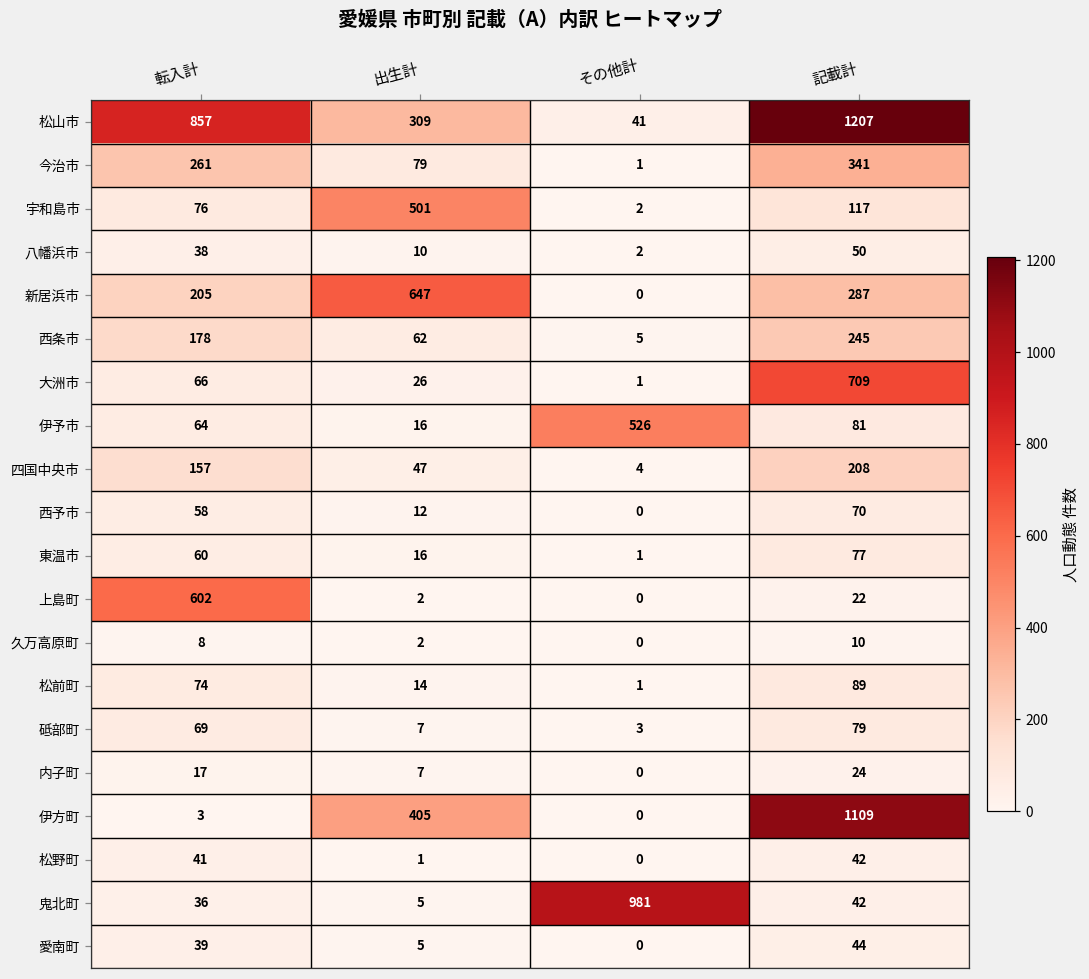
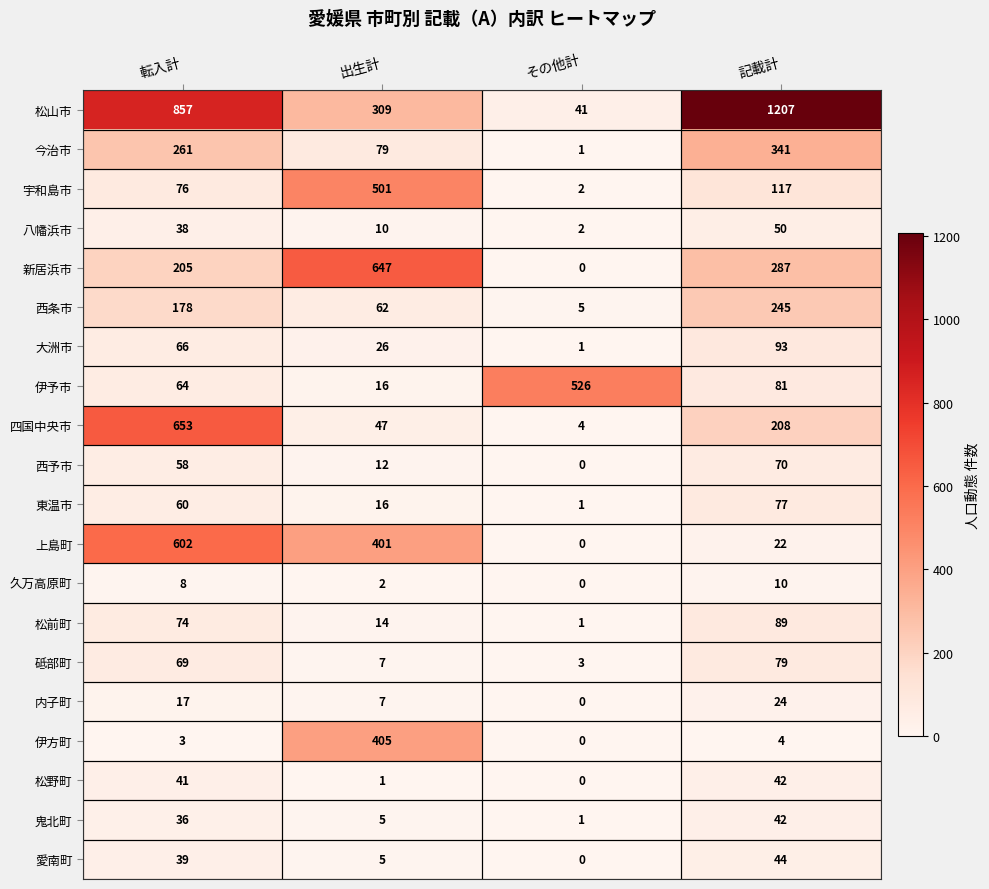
大洲市, 記載計: 709 -> 93
四国中央市, 転入計: 157 -> 653
上島町, 出生計: 2 -> 401
伊方町, 記載計: 1109 -> 4
鬼北町, その他計: 981 -> 1
